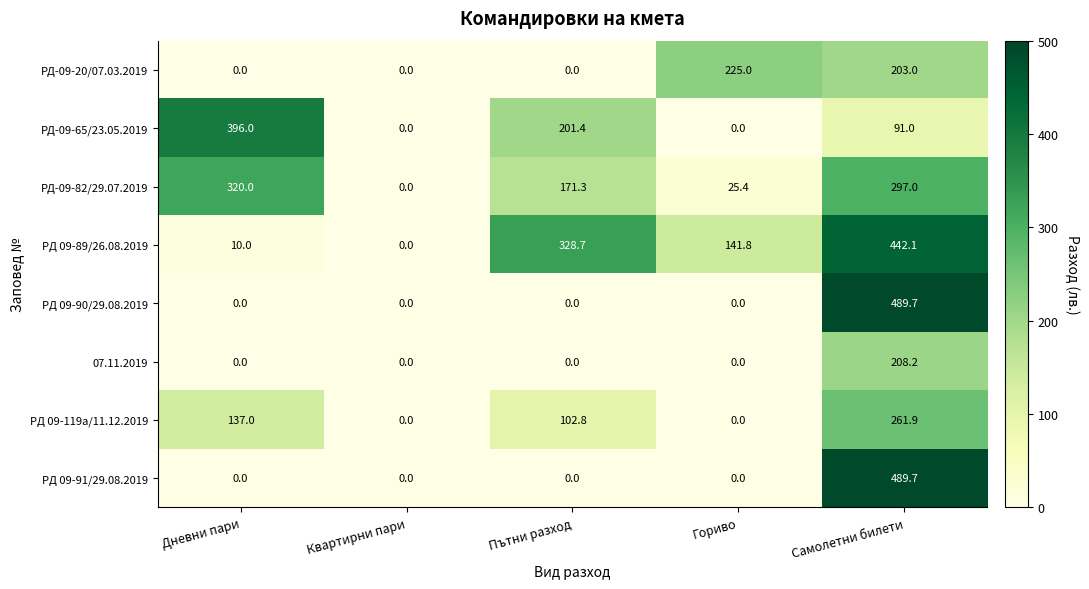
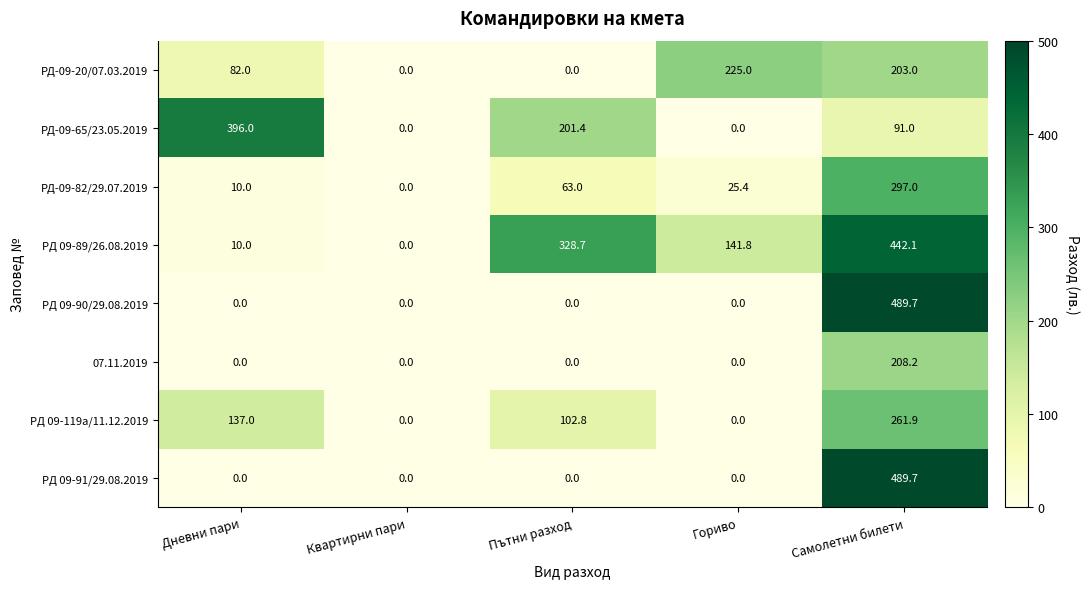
РД-09-20/07.03.2019, Дневни пари: 0.0 -> 82.0
РД-09-82/29.07.2019, Дневни пари: 320.0 -> 10.0
РД-09-82/29.07.2019, Пътни разход: 171.3 -> 63.0
